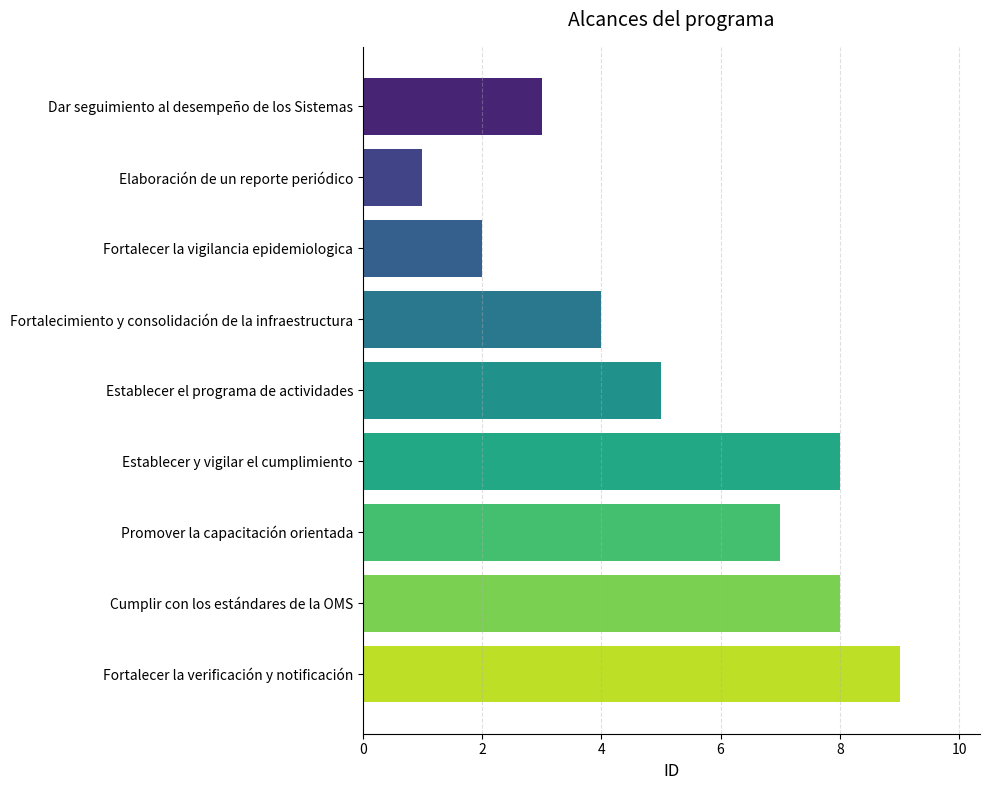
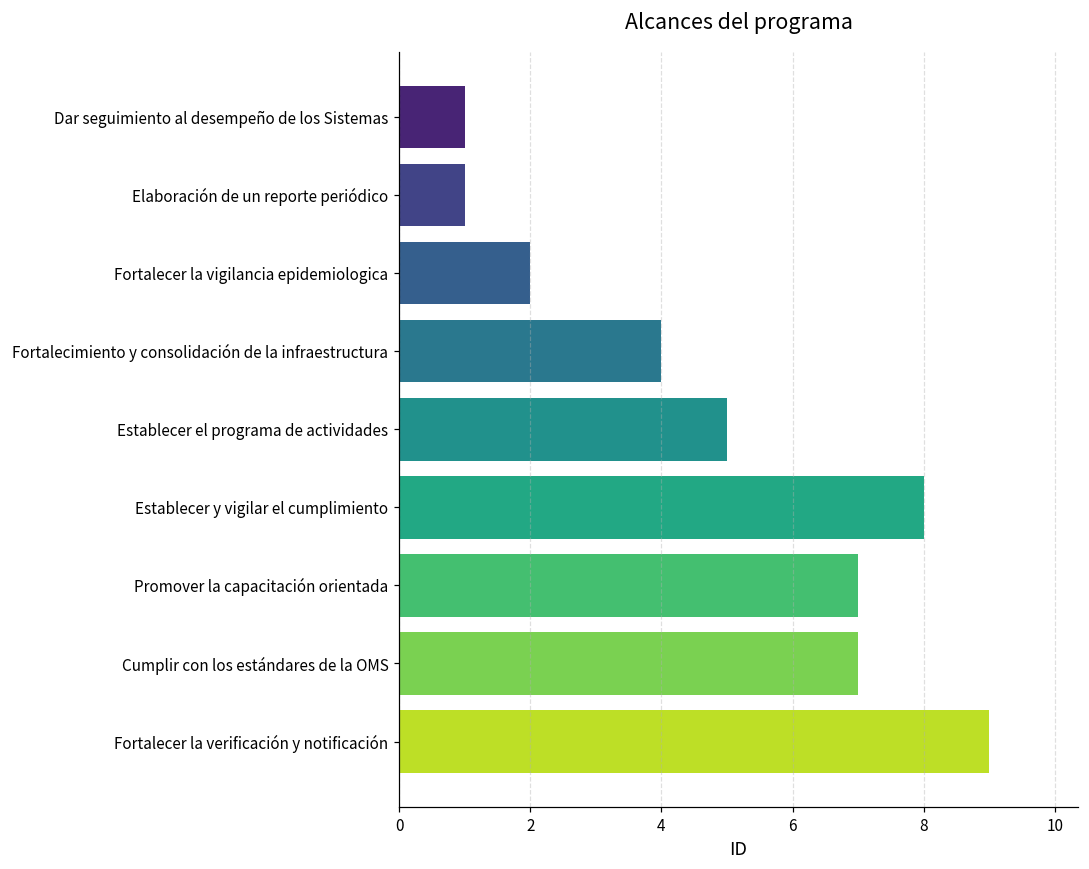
Dar seguimiento al desempeño de los Sistemas: 3 -> 1
Cumplir con los estándares de la OMS: 8 -> 7
